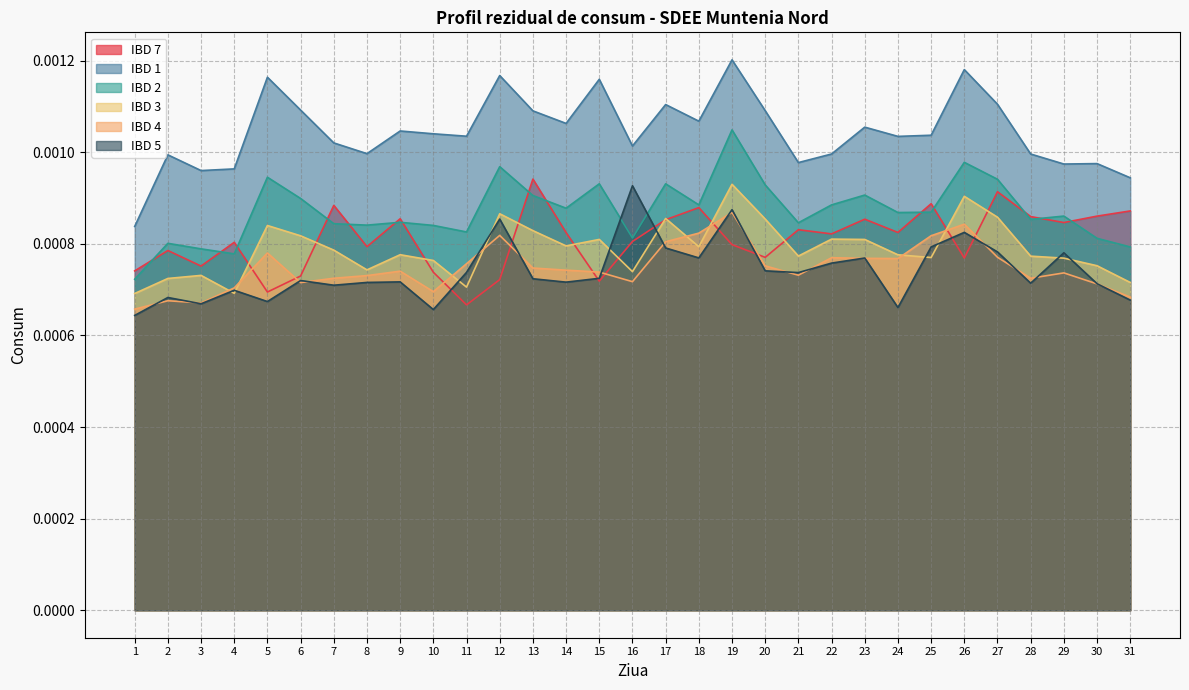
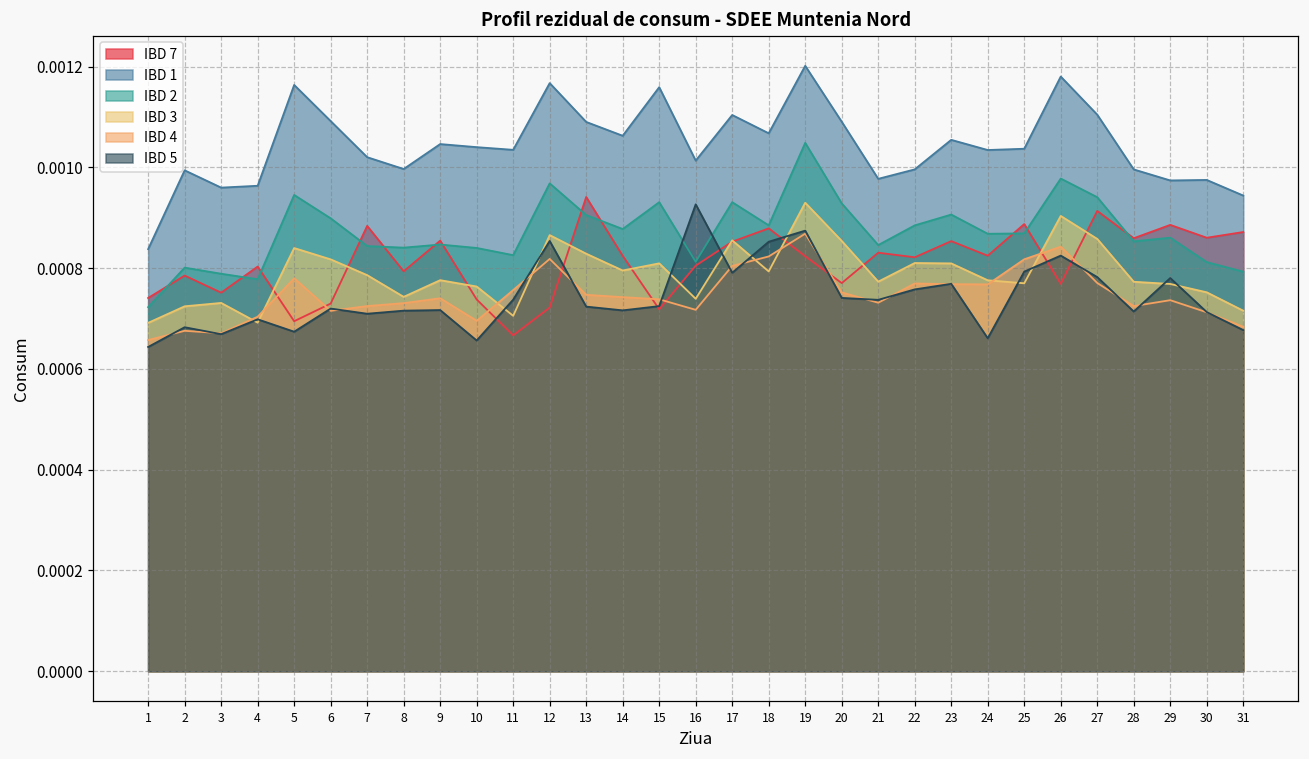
IBD 5, 18: 0.00077 -> 0.00085
IBD 7, 19: 0.00080 -> 0.00082
IBD 7, 29: 0.00085 -> 0.00089
